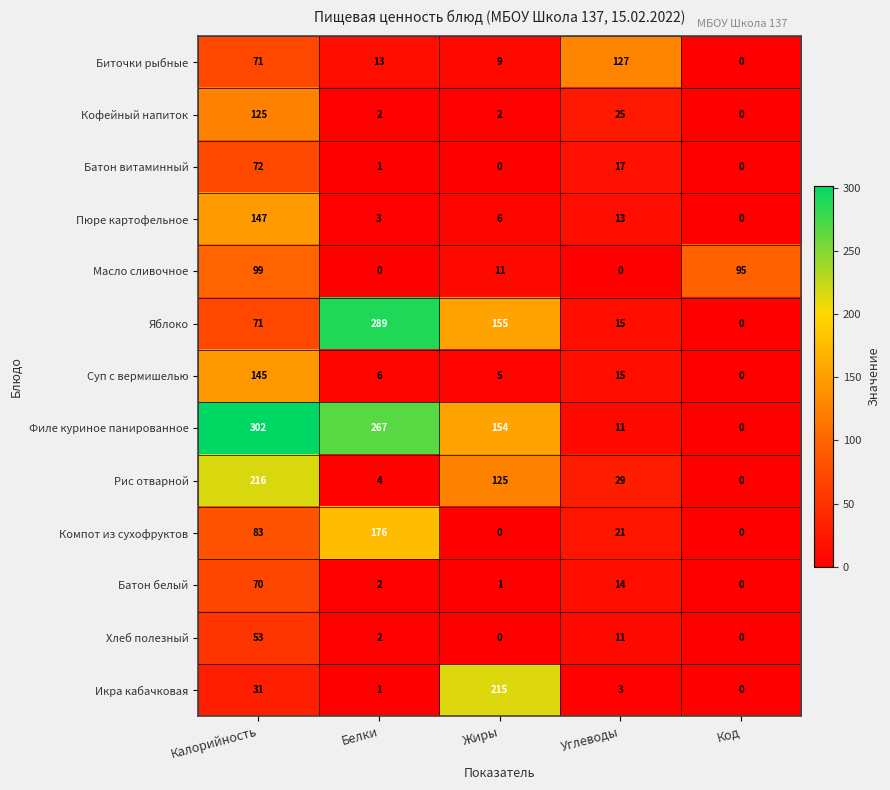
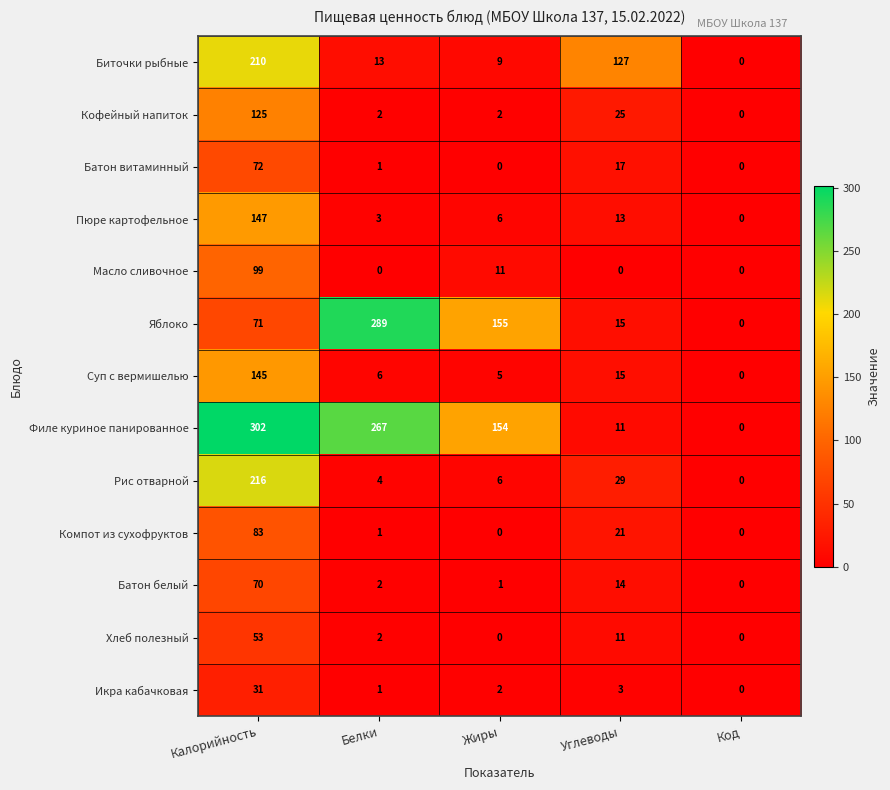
Биточки рыбные, Калорийность: 71 -> 210
Масло сливочное, Код: 95 -> 0
Рис отварной, Жиры: 125 -> 6
Компот из сухофруктов, Белки: 176 -> 1
Икра кабачковая, Жиры: 215 -> 2
